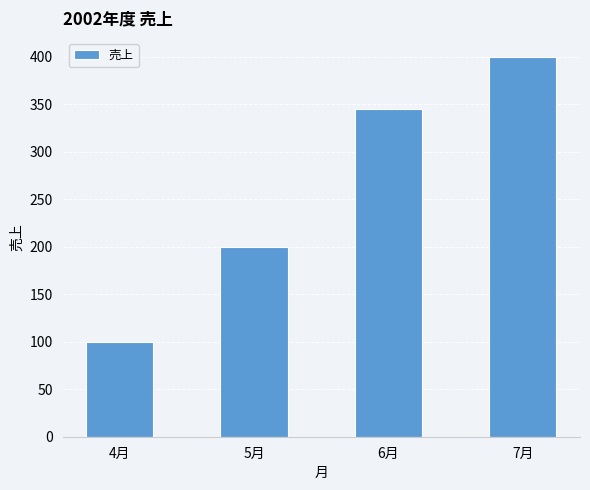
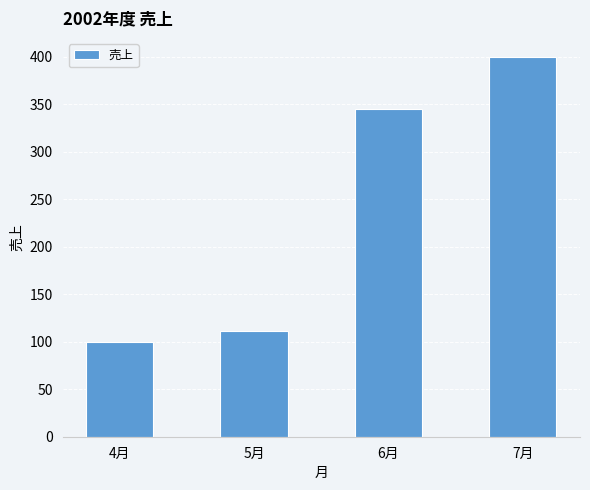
5月: 200 -> 110
